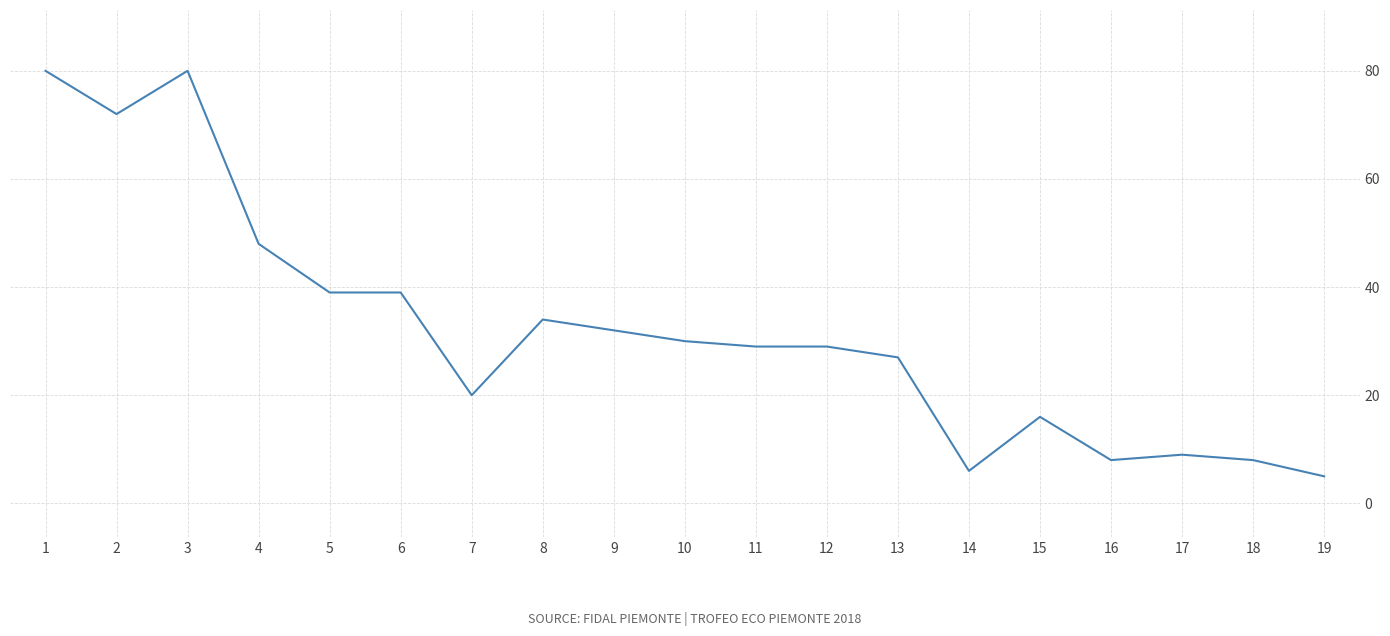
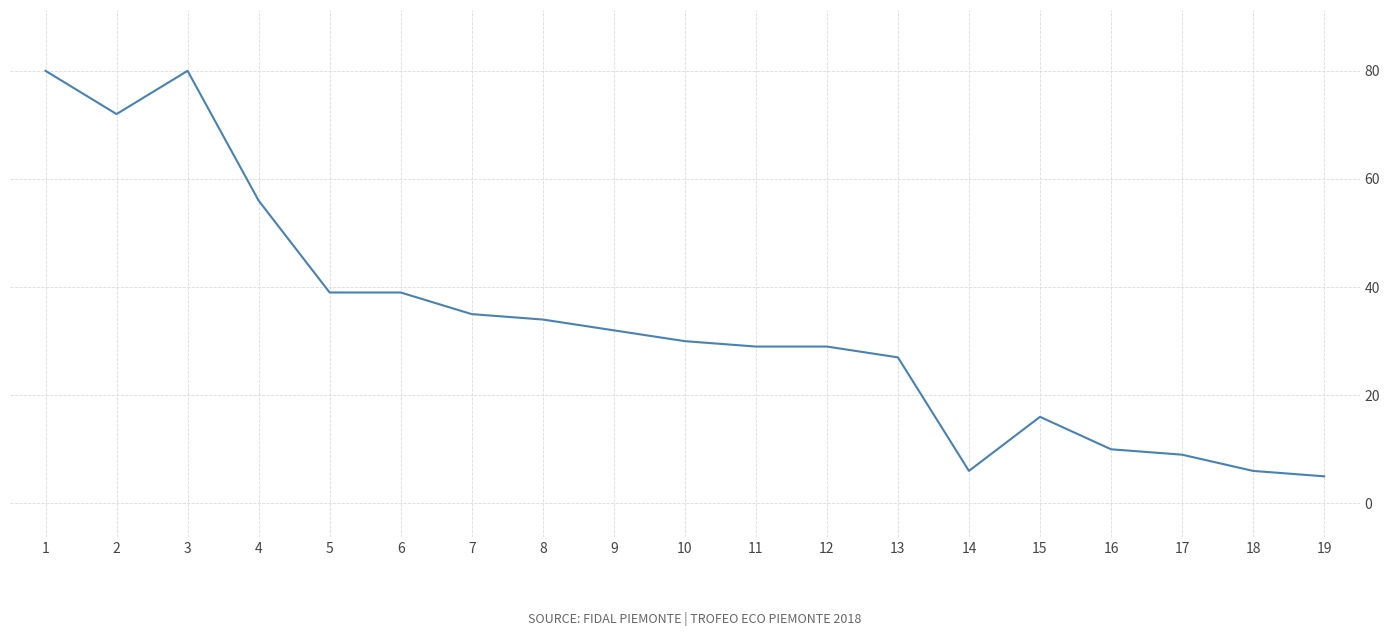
4: 48 -> 56
7: 20 -> 35
16: 8 -> 10
18: 8 -> 6
